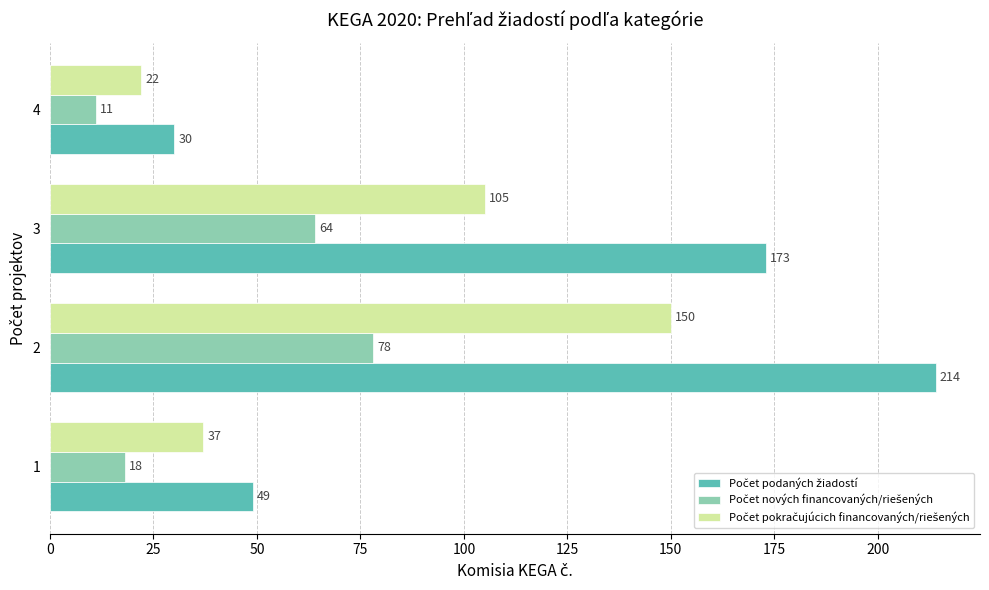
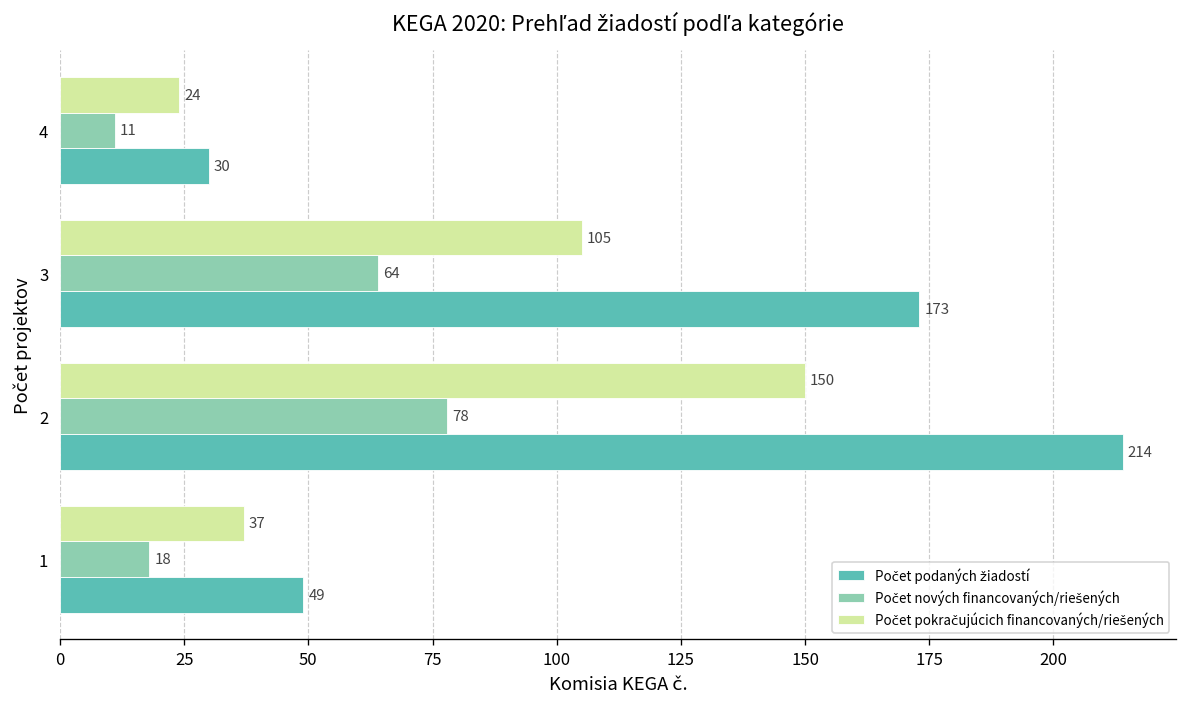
Počet pokračujúcich financovaných/riešených, 4: 22 -> 24
